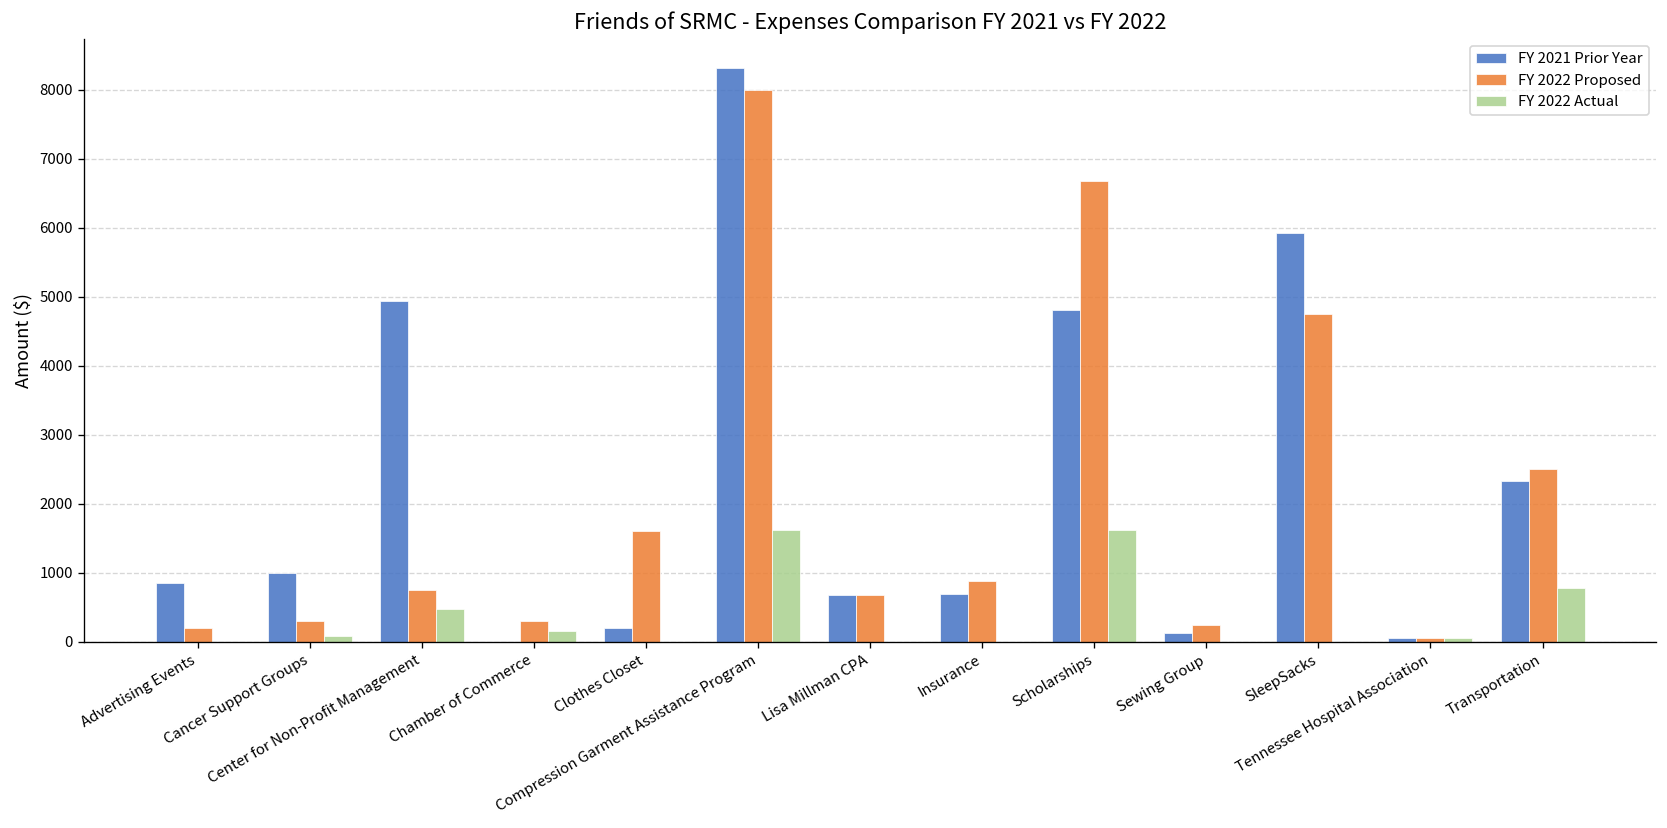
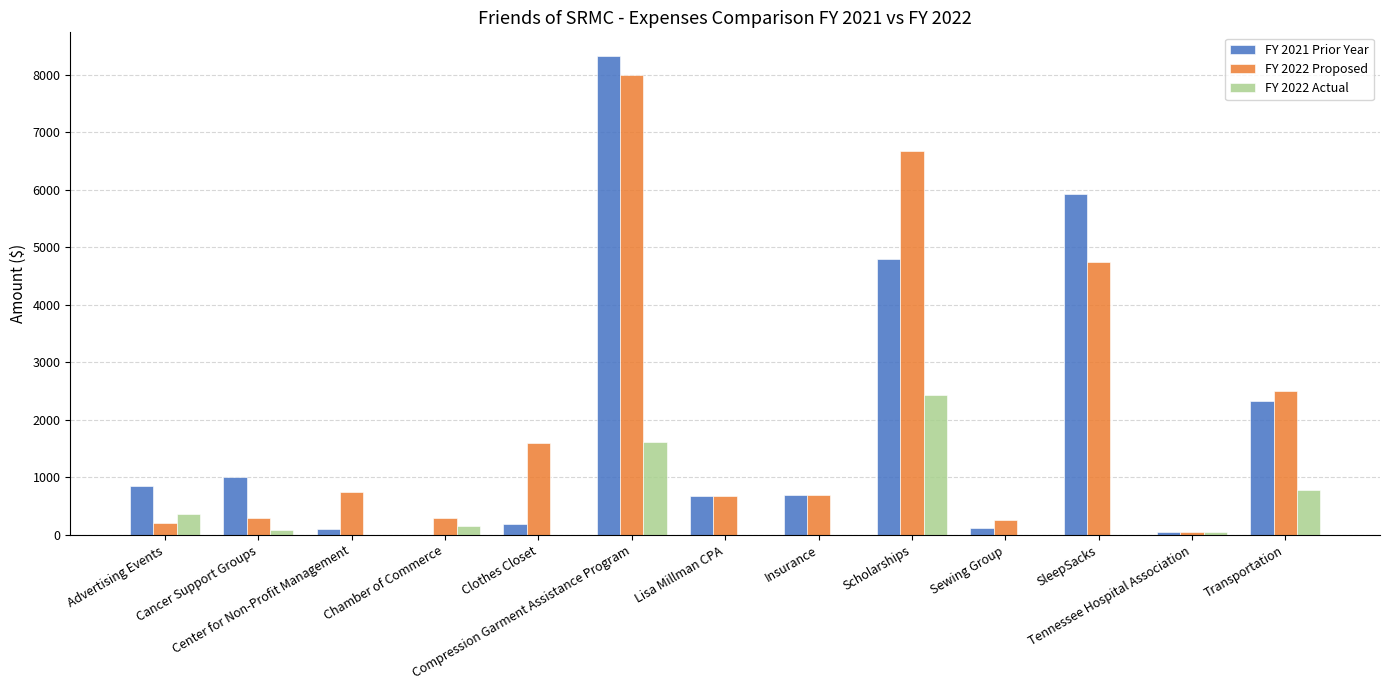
FY 2022 Actual, Advertising Events: 0 -> 400
FY 2021 Prior Year, Center for Non-Profit Management: 4900 -> 100
FY 2022 Actual, Center for Non-Profit Management: 500 -> 0
FY 2022 Proposed, Insurance: 900 -> 700
FY 2022 Actual, Scholarships: 1600 -> 2400
